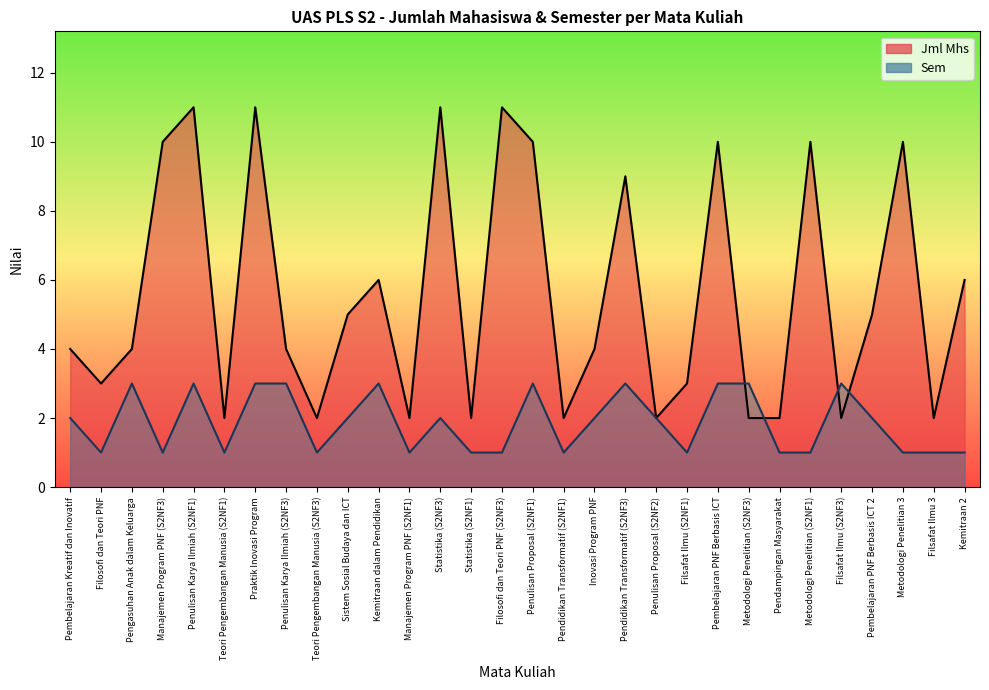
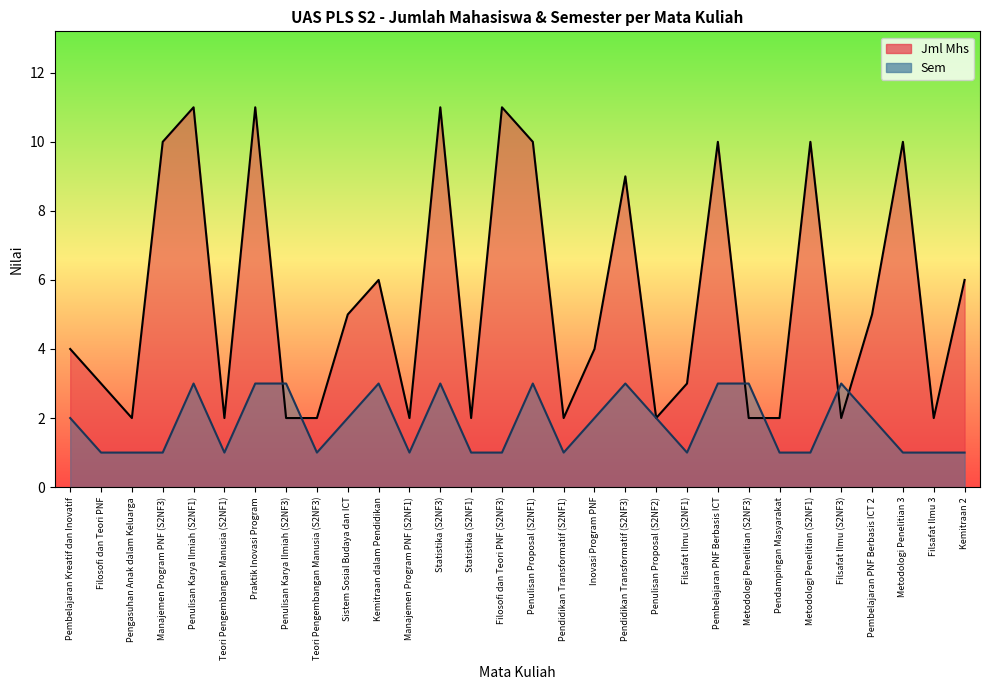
Jml Mhs, Pengasuhan Anak dalam Keluarga: 4 -> 2
Sem, Pengasuhan Anak dalam Keluarga: 3 -> 1
Jml Mhs, Penulisan Karya Ilmiah (S2NF3): 4 -> 2
Sem, Statistika (S2NF3): 2 -> 3
